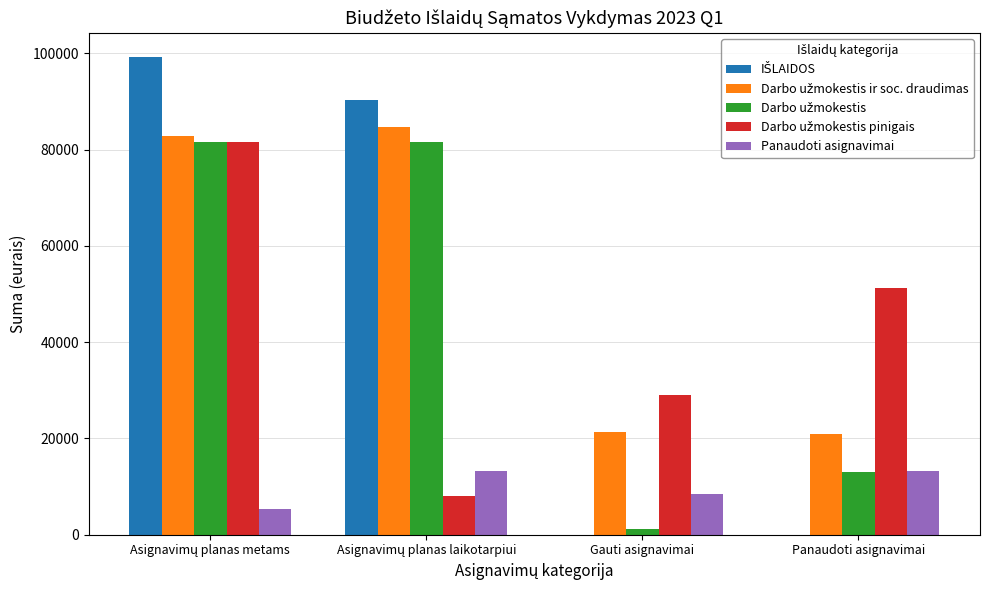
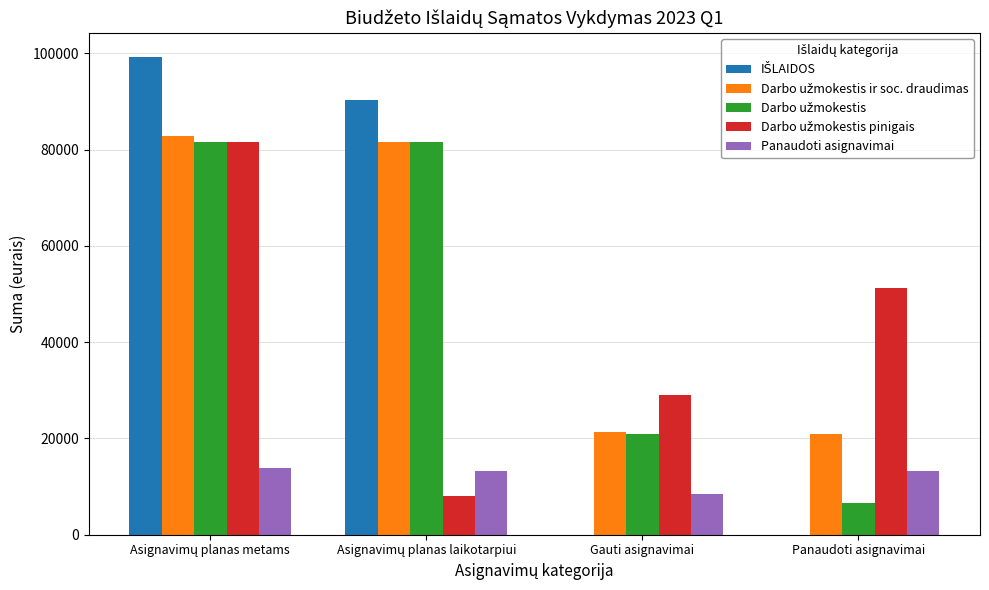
Panaudoti asignavimai, Asignavimų planas metams: 5000 -> 14000
Darbo užmokestis ir soc. draudimas, Asignavimų planas laikotarpiui: 85000 -> 82000
Darbo užmokestis, Gauti asignavimai: 1000 -> 21000
Darbo užmokestis, Panaudoti asignavimai: 13000 -> 7000
